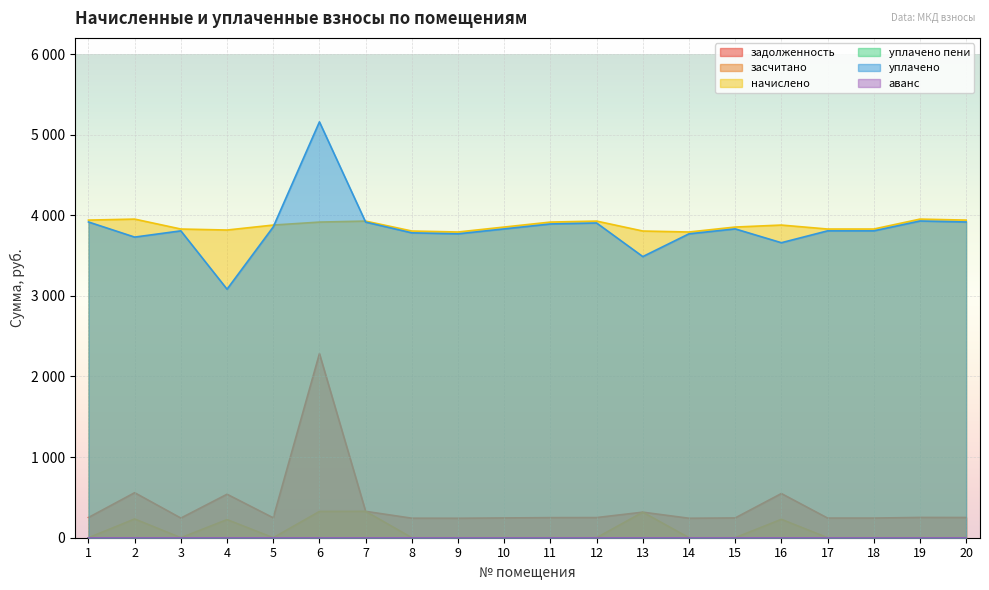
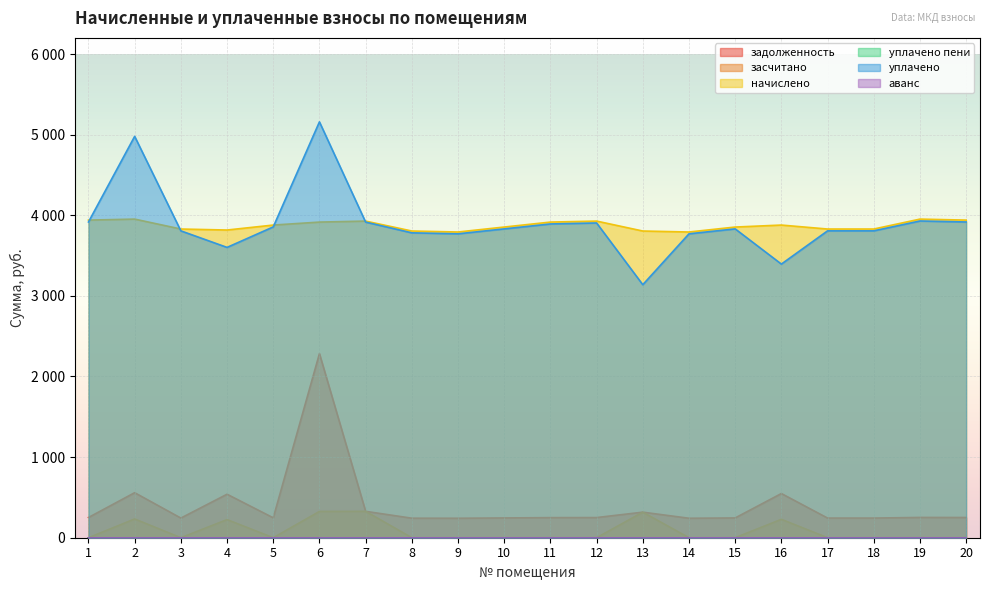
уплачено, 2: 3700 -> 5000
уплачено, 4: 3100 -> 3600
уплачено, 13: 3500 -> 3100
уплачено, 16: 3700 -> 3400
